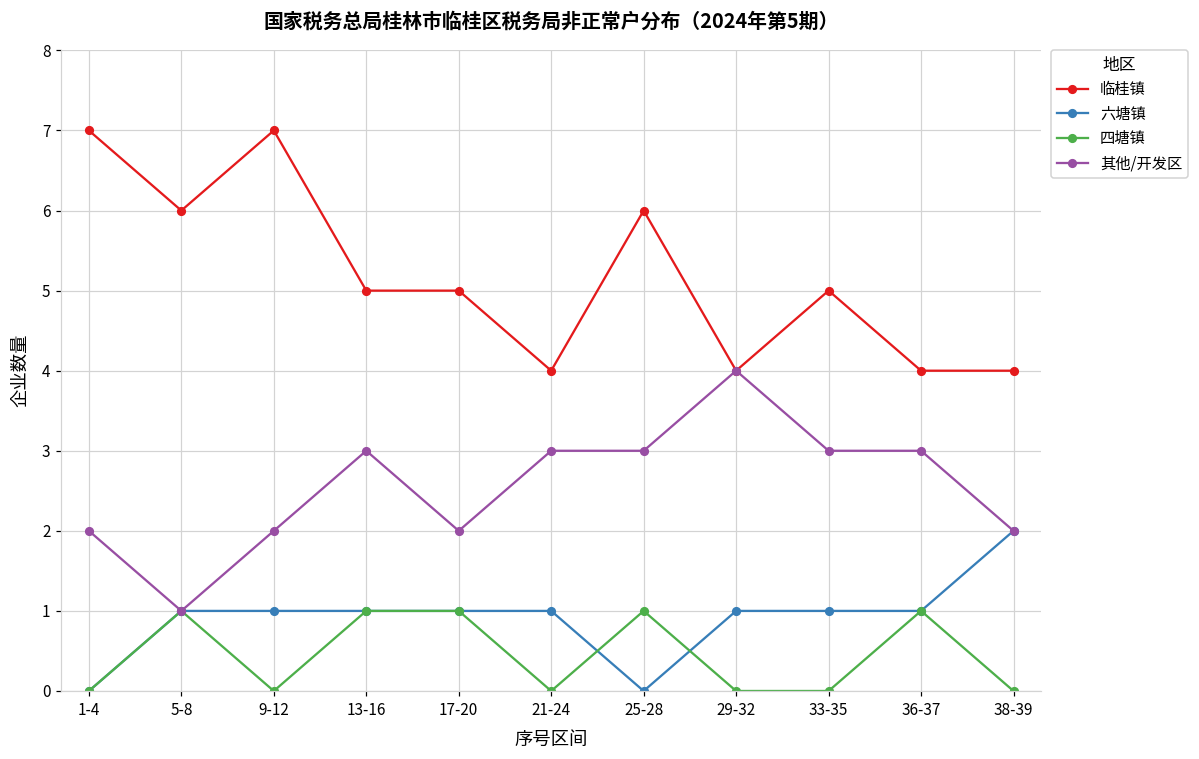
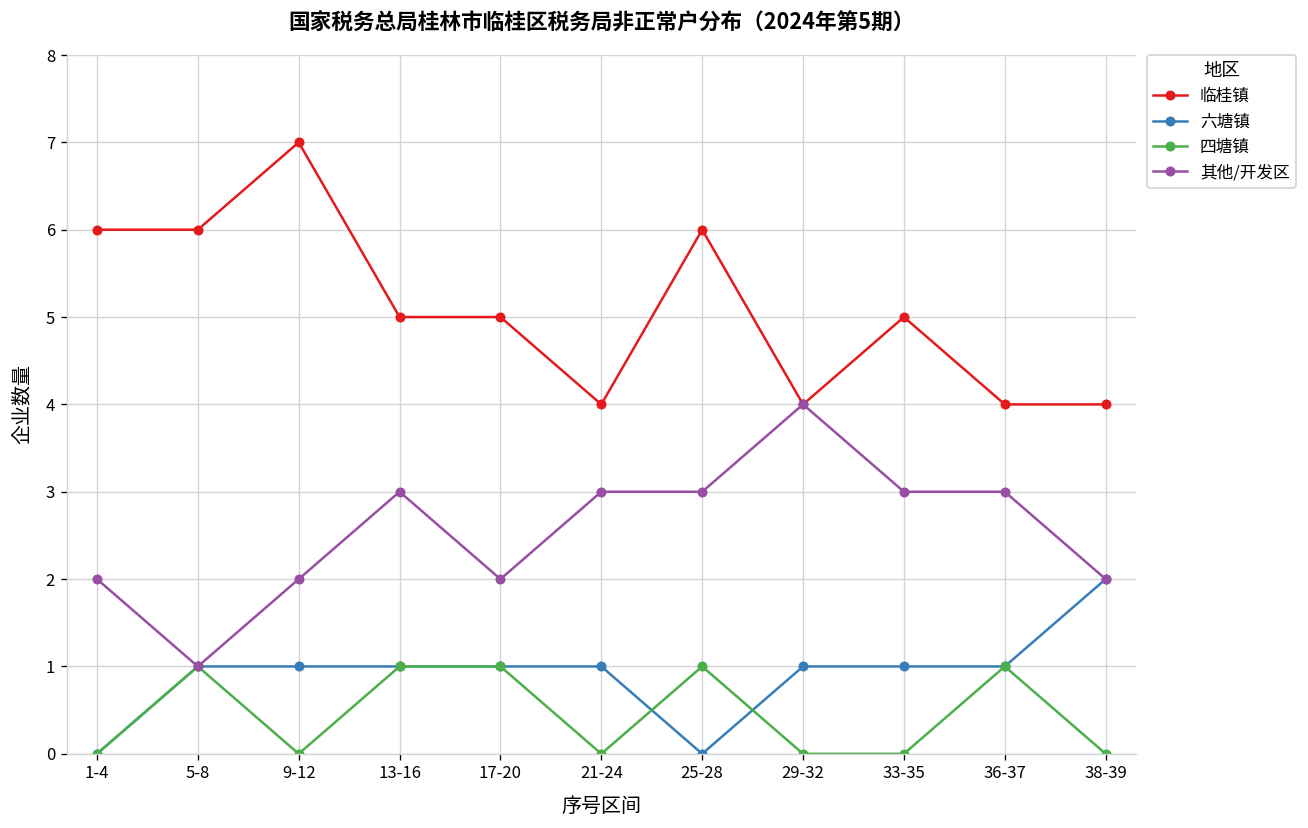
临桂镇, 1-4: 7 -> 6
